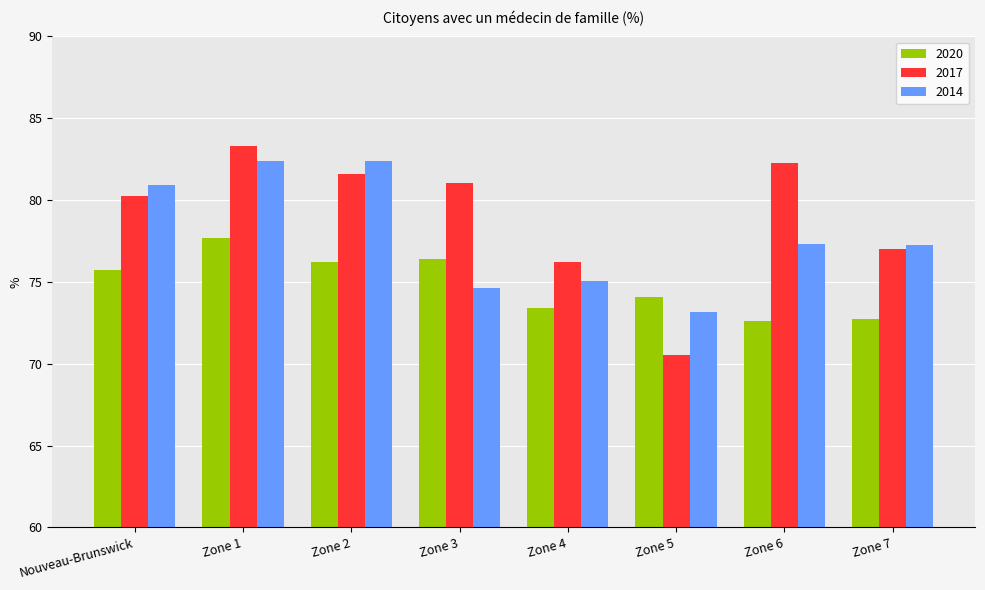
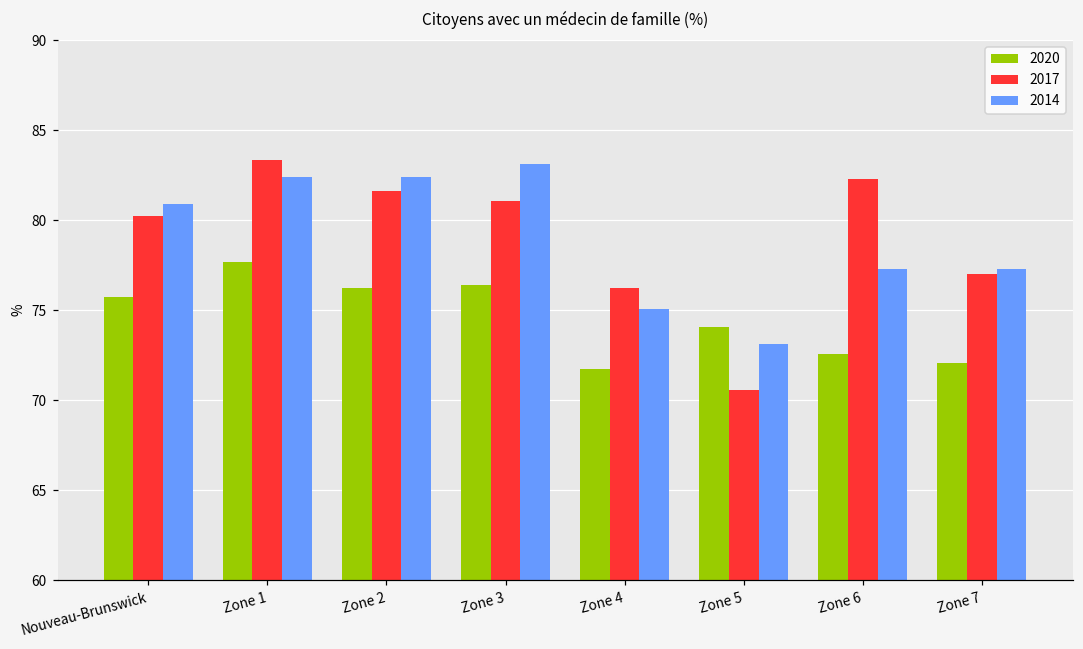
2014, Zone 3: 74.7 -> 83.1
2020, Zone 4: 73.4 -> 71.7
2020, Zone 7: 72.7 -> 72.1
